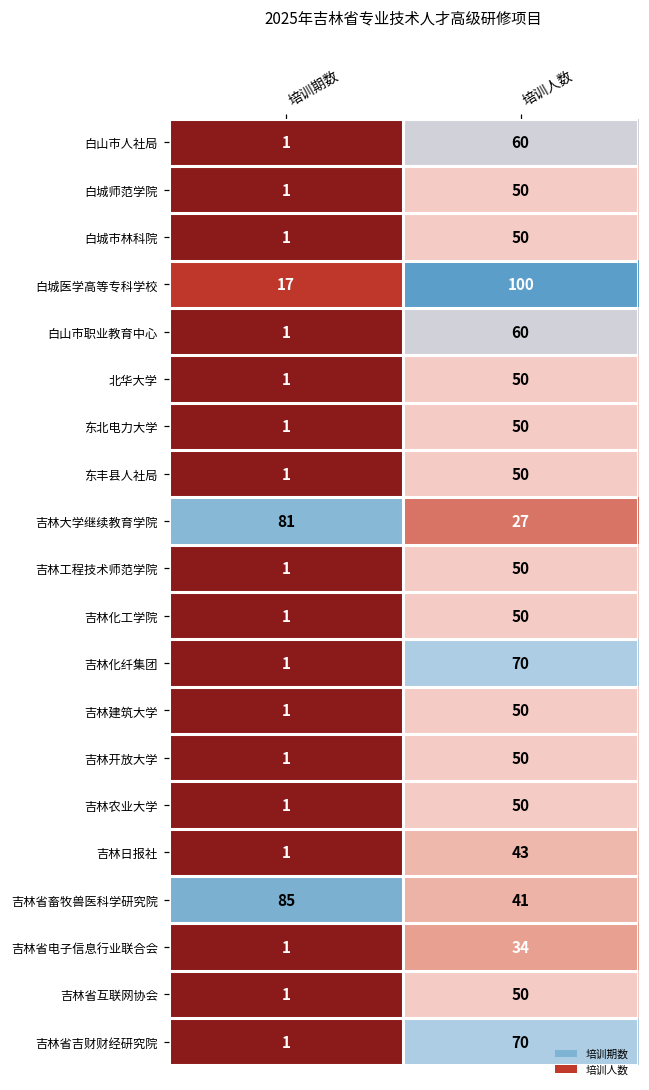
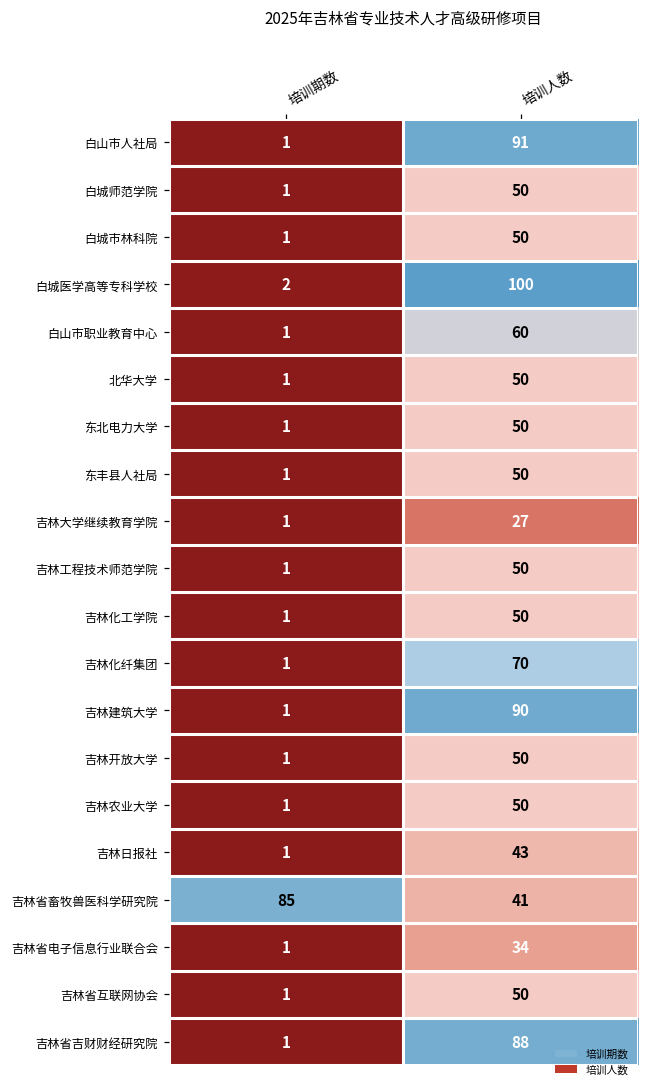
白山市人社局, 培训人数: 60 -> 91
白城医学高等专科学校, 培训期数: 17 -> 2
吉林大学继续教育学院, 培训期数: 81 -> 1
吉林建筑大学, 培训人数: 50 -> 90
吉林省吉财财经研究院, 培训人数: 70 -> 88
